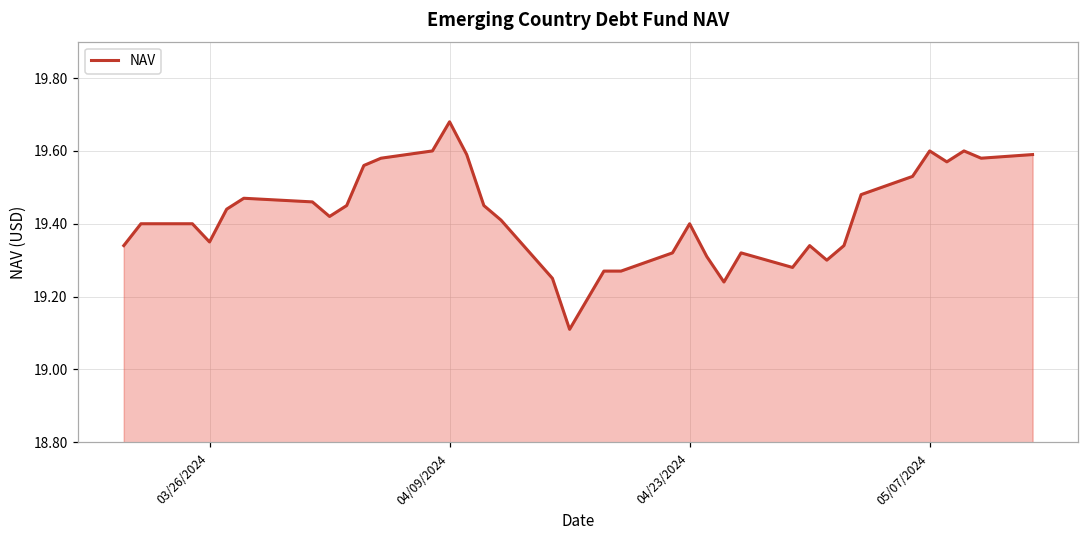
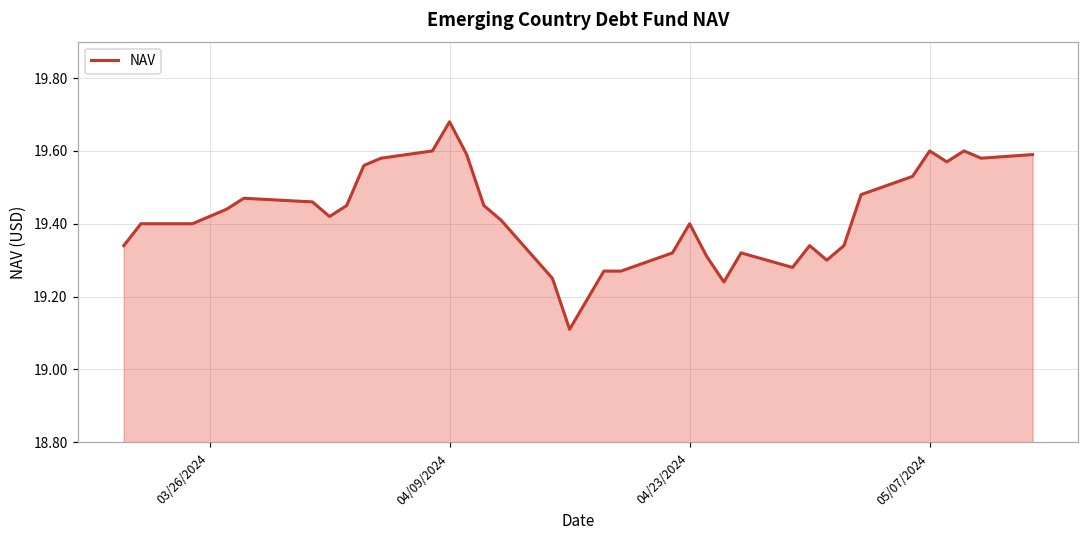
03/26/2024: 19.35 -> 19.42
